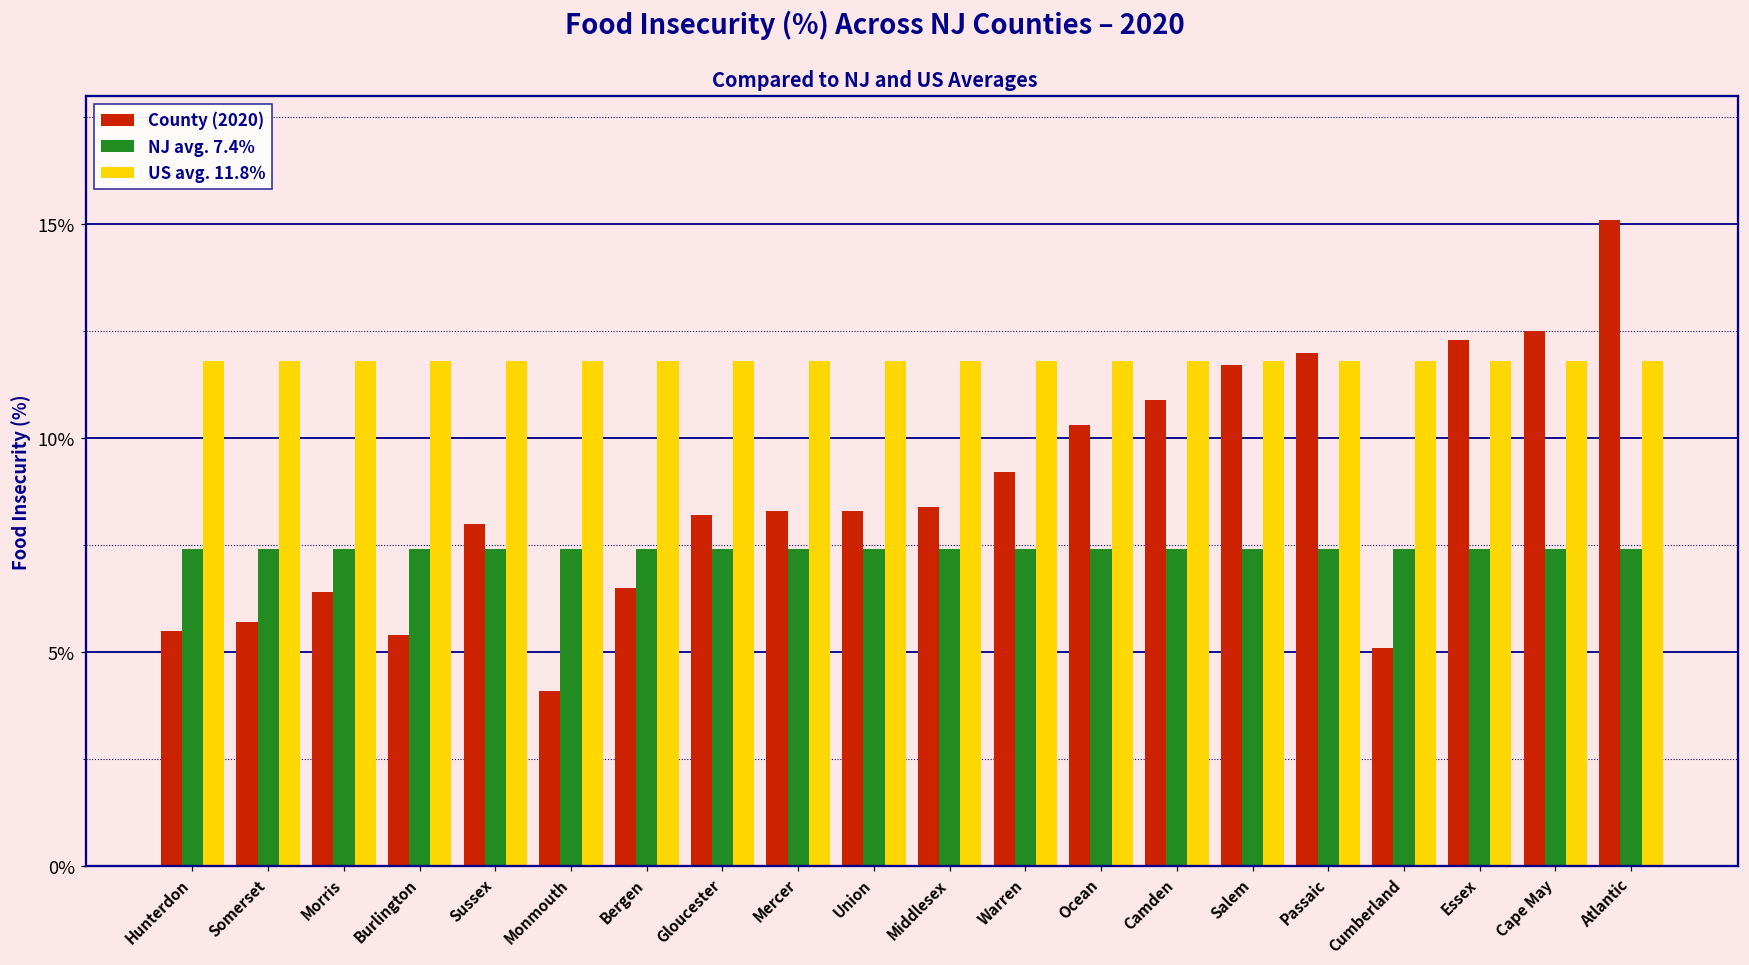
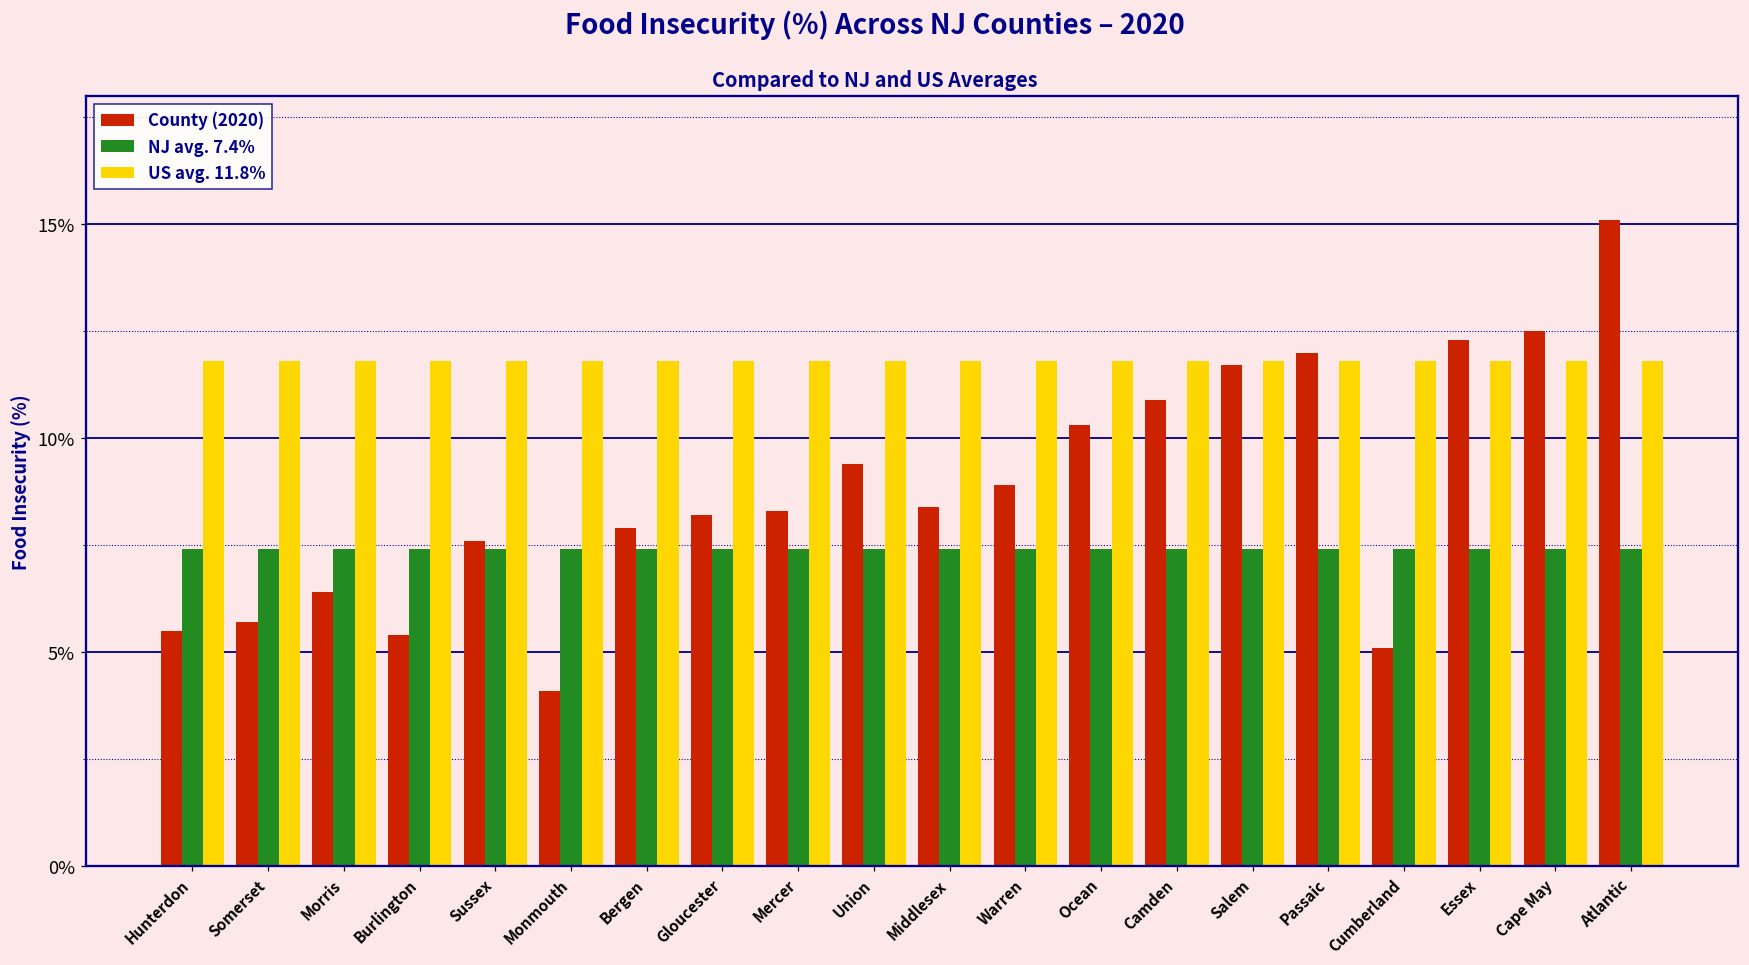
County (2020), Sussex: 8.0% -> 7.6%
County (2020), Bergen: 6.5% -> 7.9%
County (2020), Union: 8.3% -> 9.4%
County (2020), Warren: 9.2% -> 8.9%
